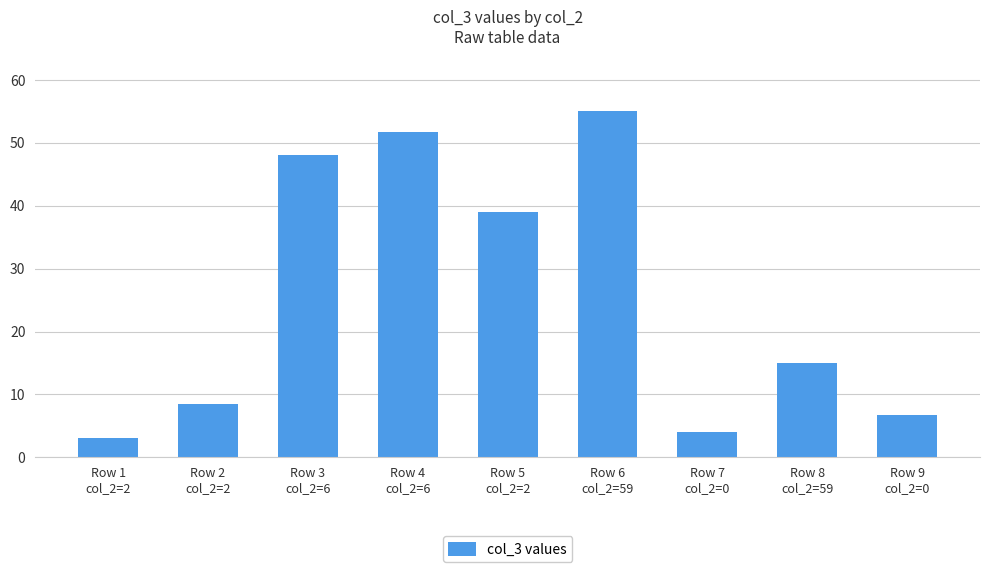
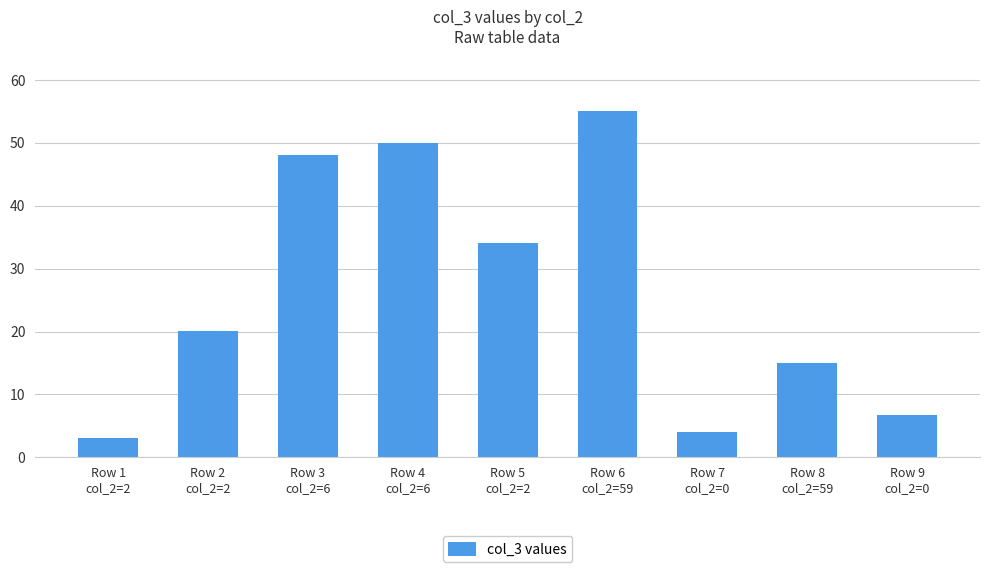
Row 2 col_2=2: 9 -> 20
Row 4 col_2=6: 52 -> 50
Row 5 col_2=2: 39 -> 34
